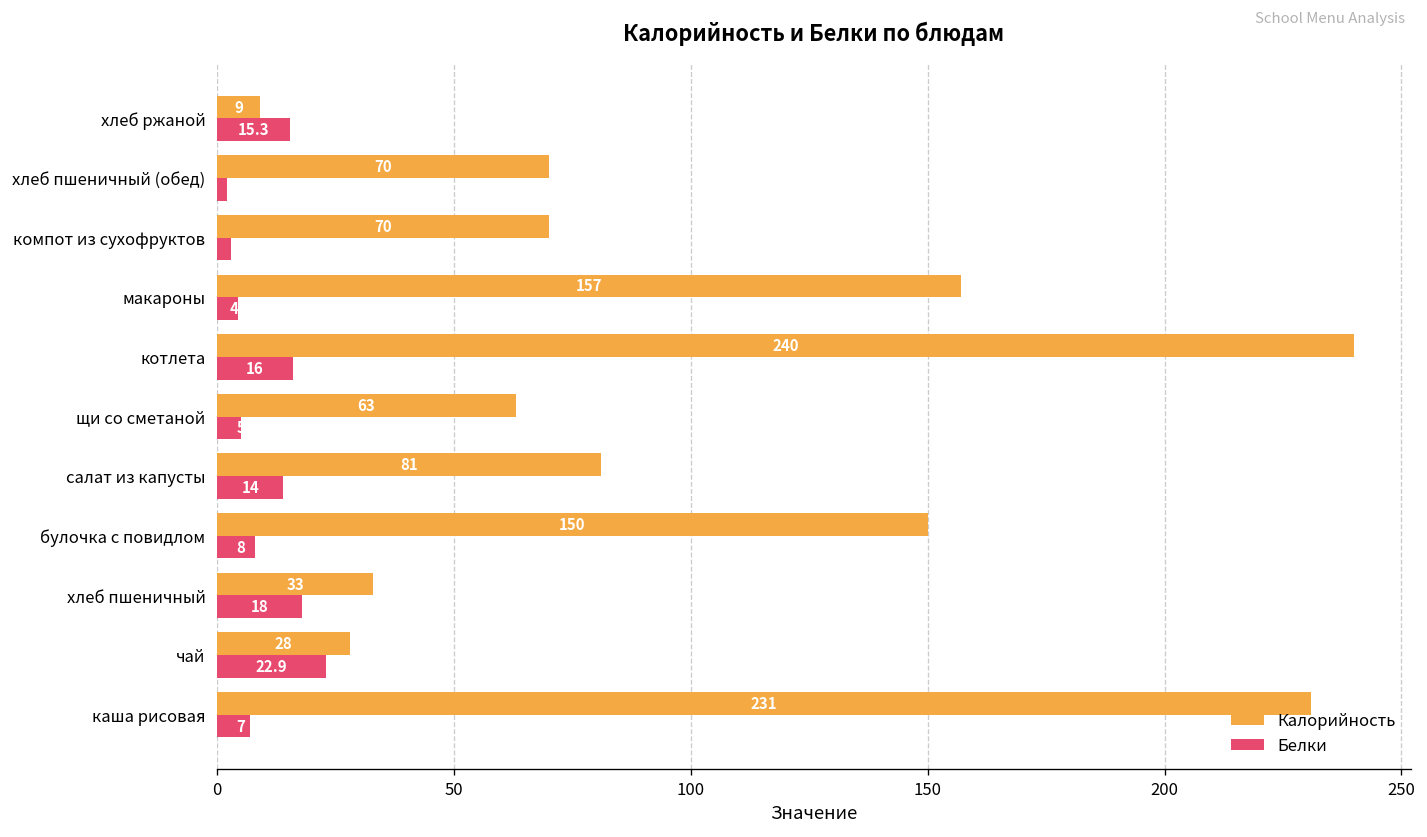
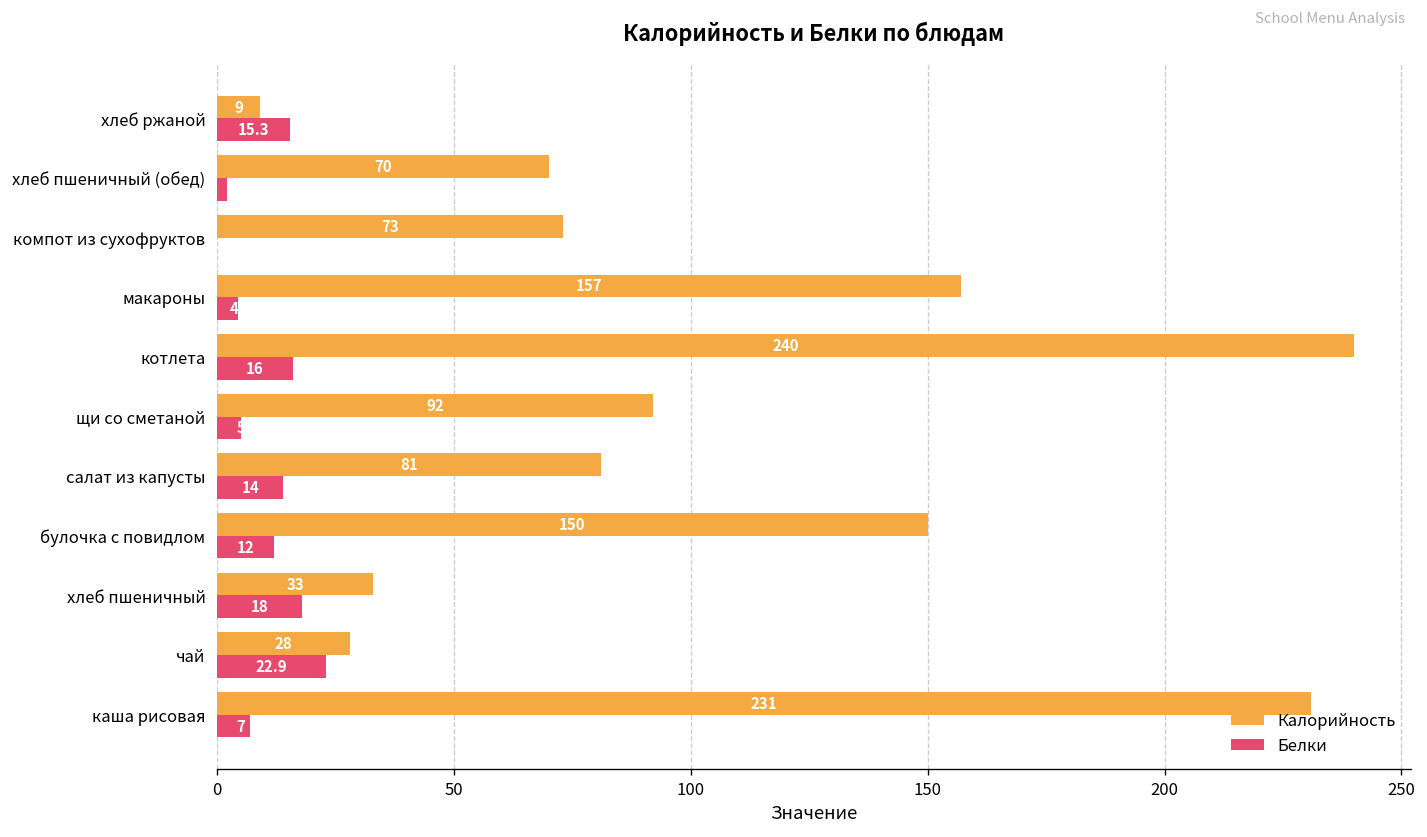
Калорийность, компот из сухофруктов: 70 -> 73
Белки, компот из сухофруктов: 3 -> 0
Калорийность, щи со сметаной: 63 -> 92
Белки, булочка с повидлом: 8 -> 12
